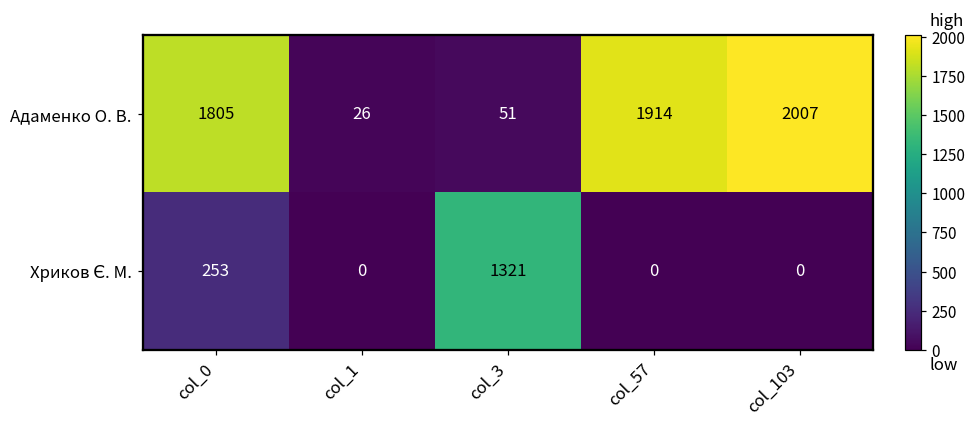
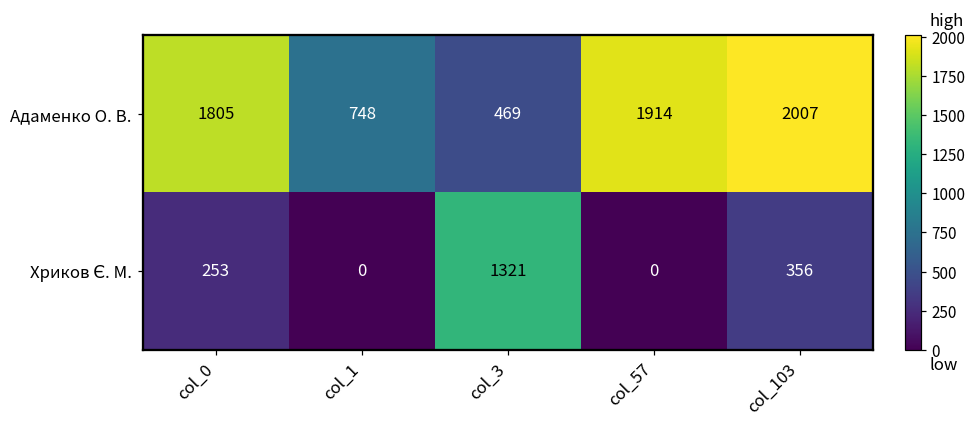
Адаменко О. В., col_1: 26 -> 748
Адаменко О. В., col_3: 51 -> 469
Хриков Є. М., col_103: 0 -> 356
